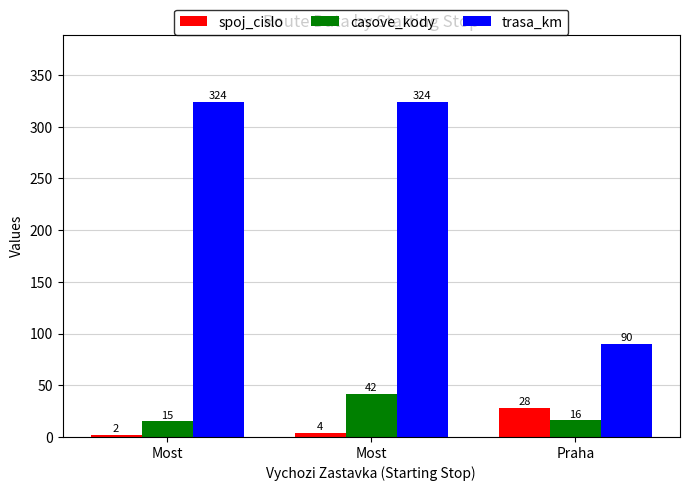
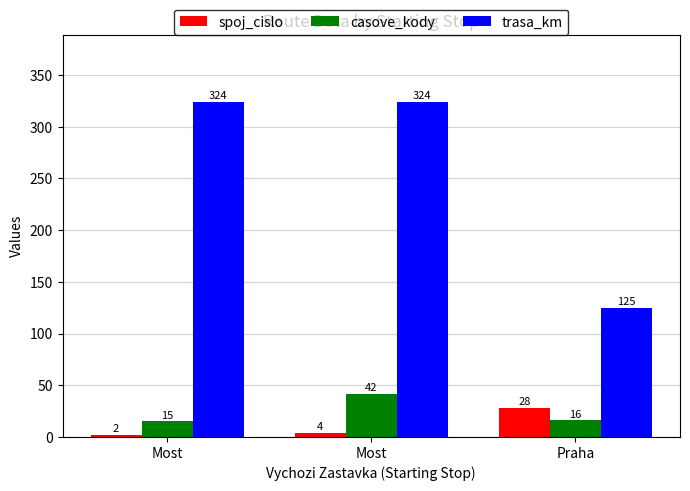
trasa_km, Praha: 90 -> 125
